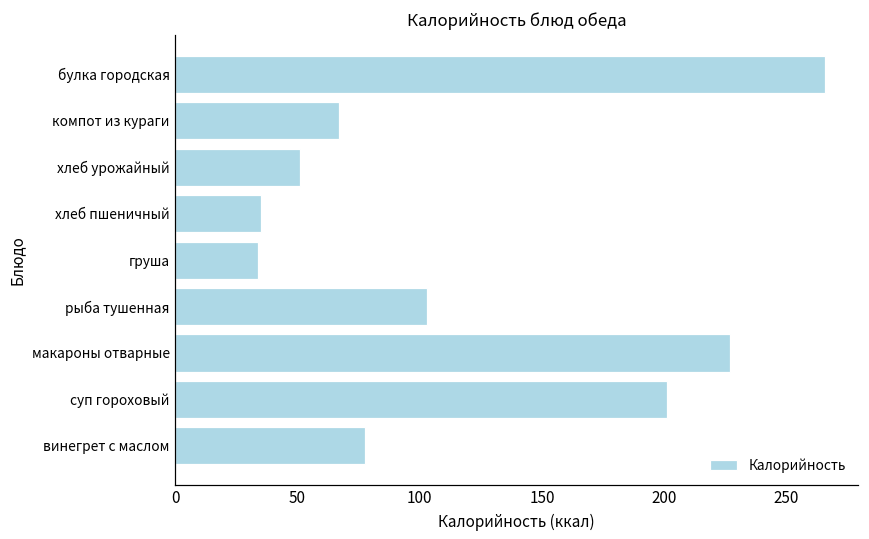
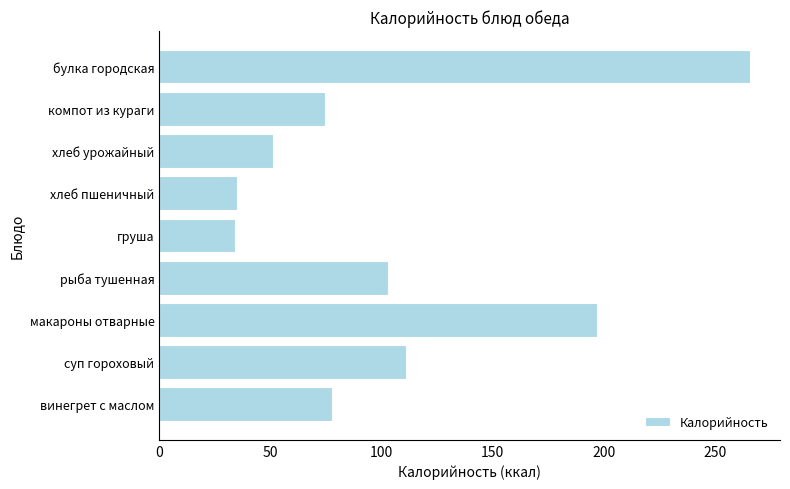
компот из кураги: 67 -> 74
макароны отварные: 227 -> 197
суп гороховый: 201 -> 111
